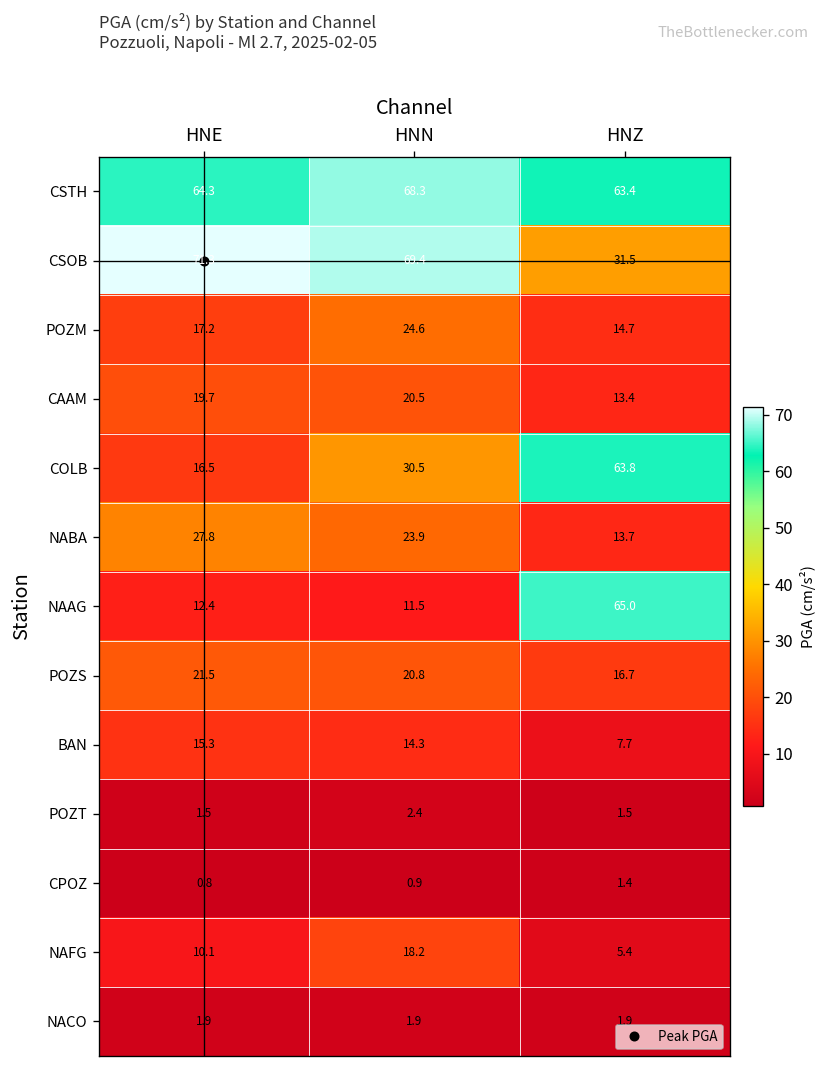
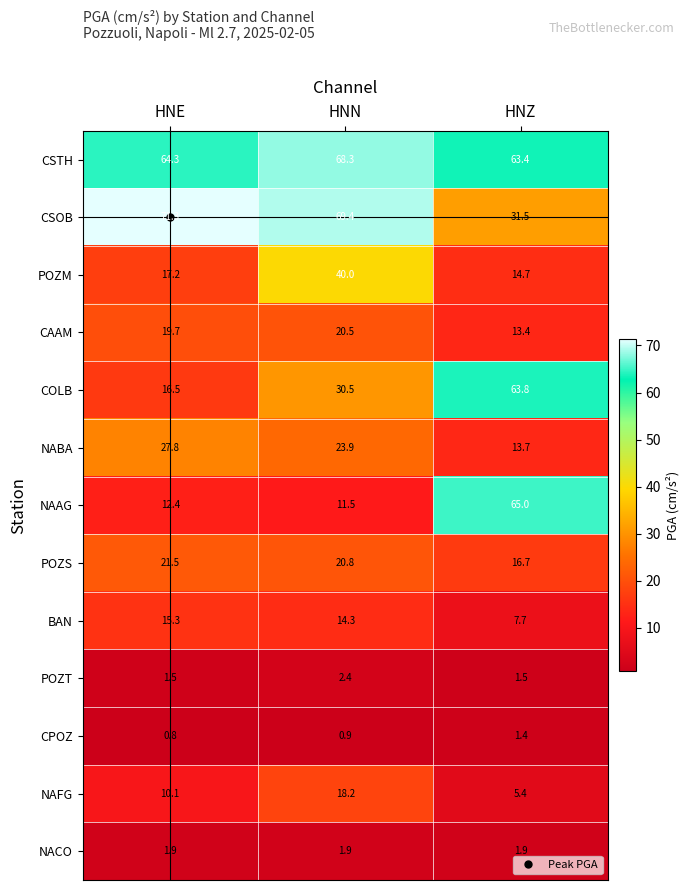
POZM, HNN: 24.6 -> 40.0
